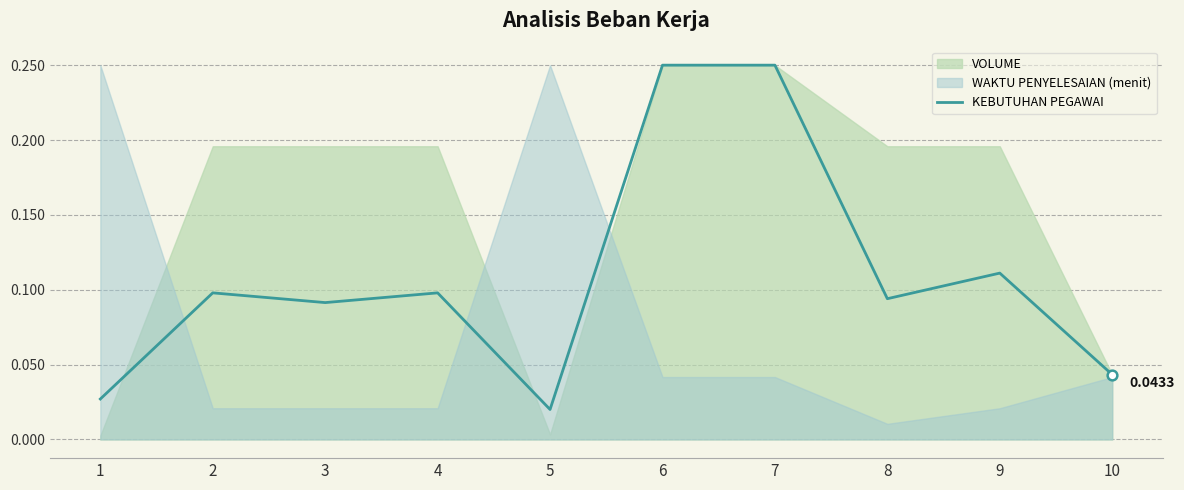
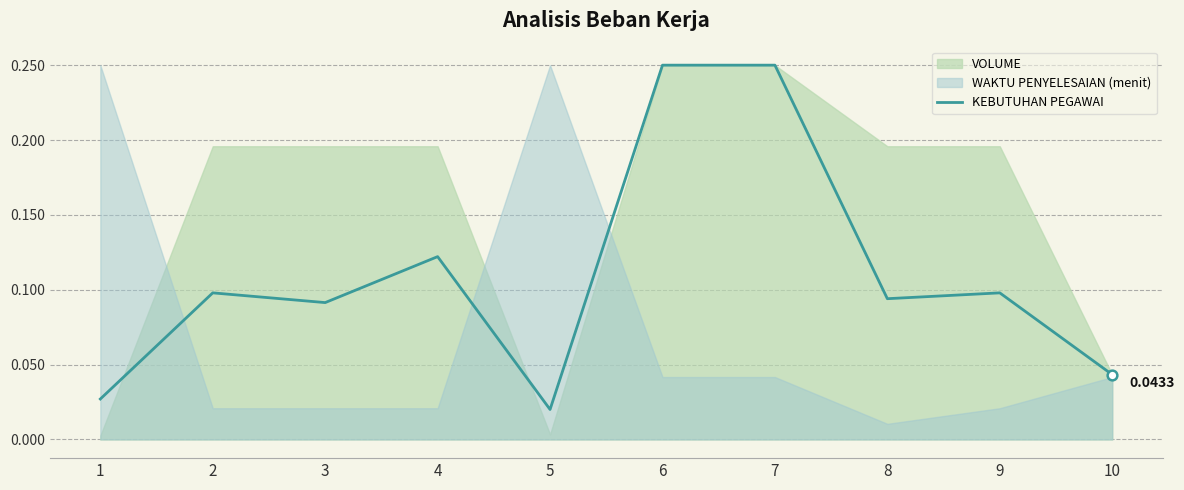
KEBUTUHAN PEGAWAI, 4: 0.098 -> 0.122
KEBUTUHAN PEGAWAI, 9: 0.111 -> 0.098
